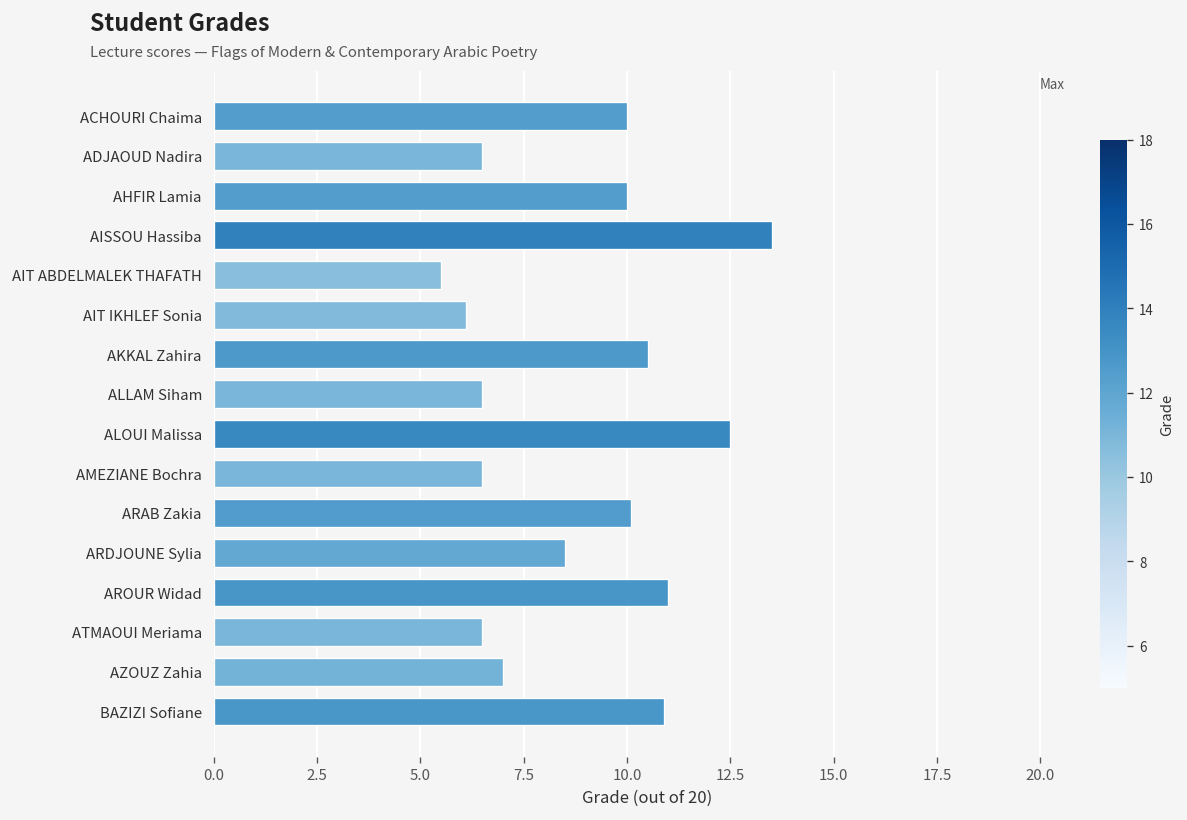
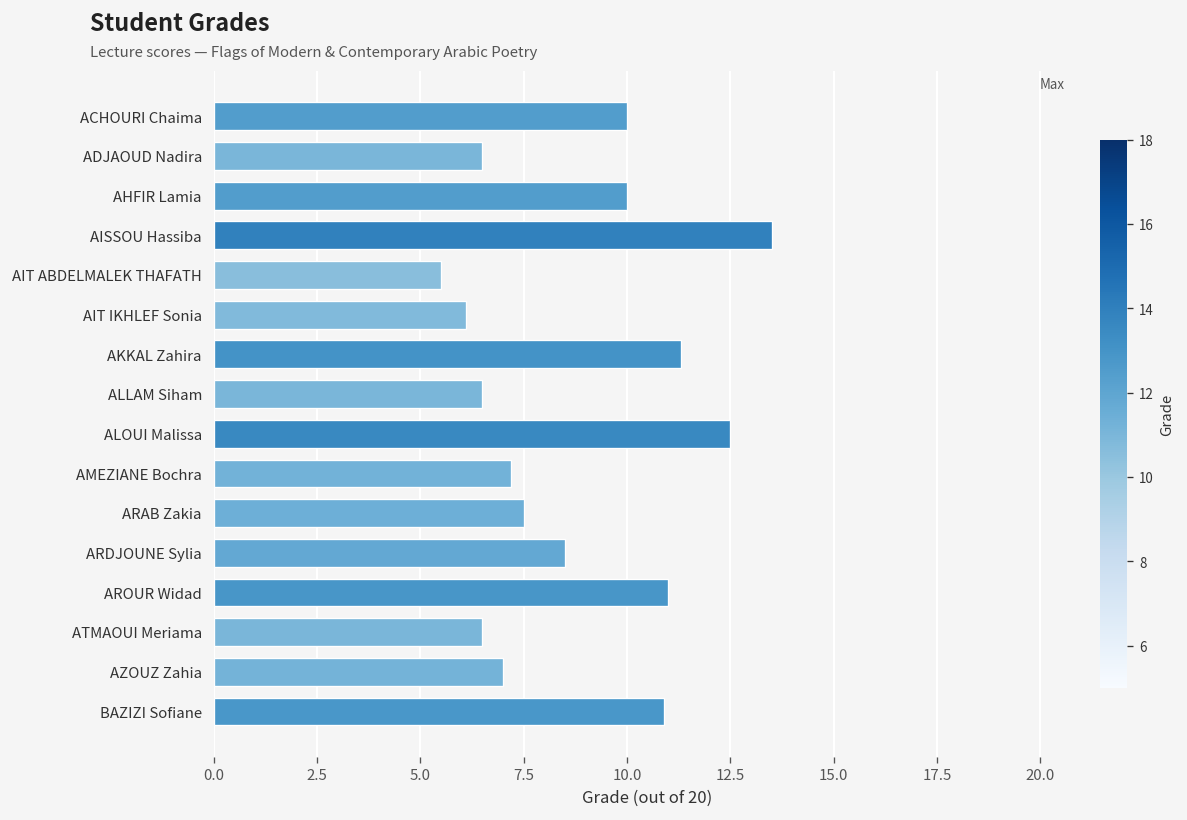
AKKAL Zahira: 10.5 -> 11.3
AMEZIANE Bochra: 6.5 -> 7.2
ARAB Zakia: 10.1 -> 7.5
